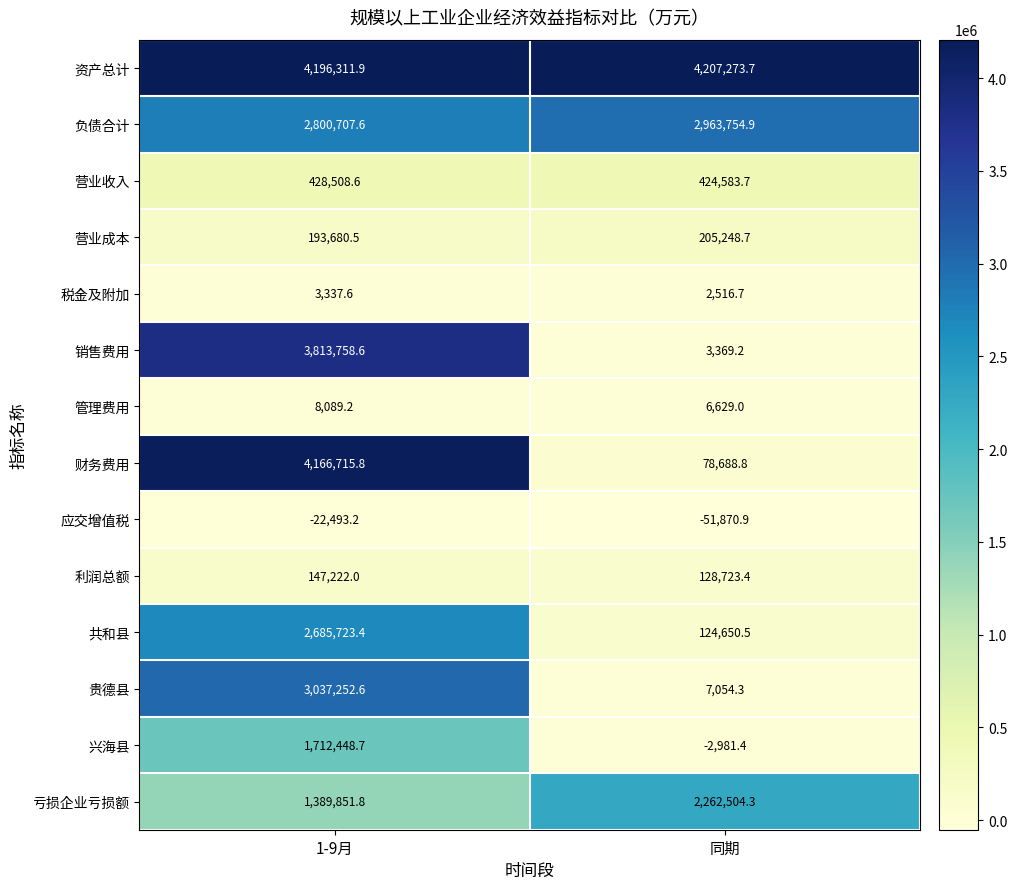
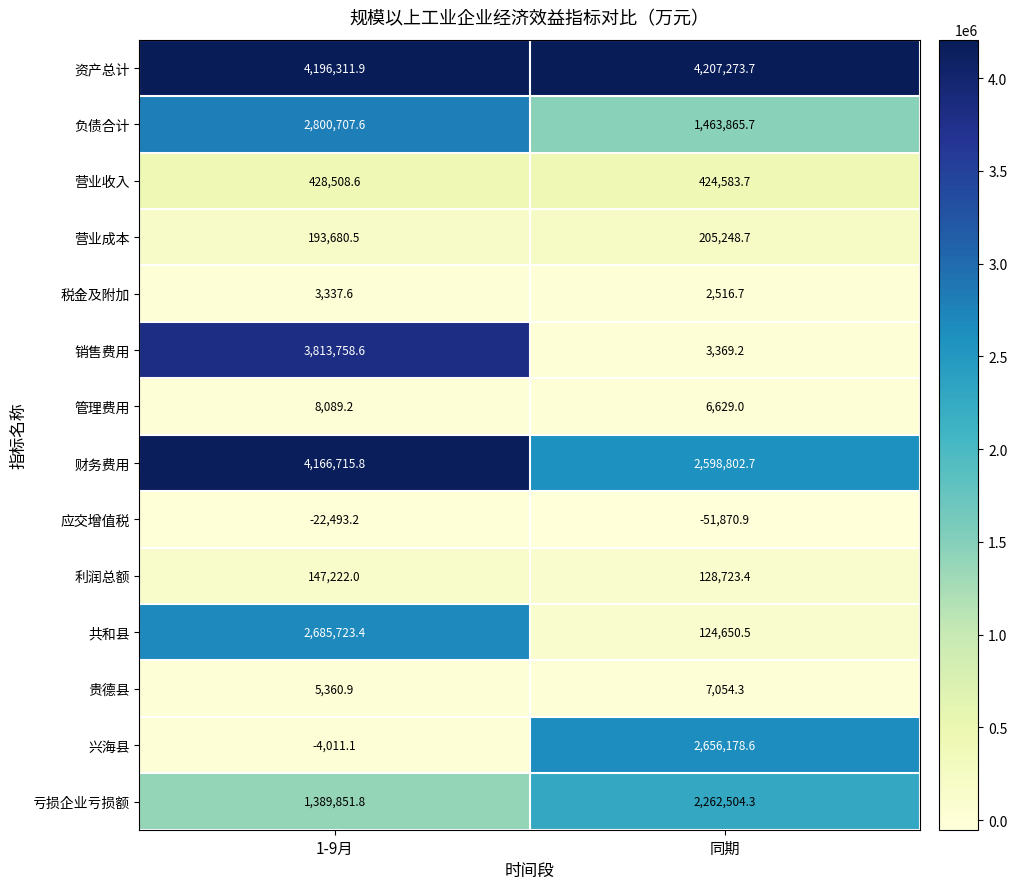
负债合计, 同期: 2,963,754.9 -> 1,463,865.7
财务费用, 同期: 78,688.8 -> 2,598,802.7
贵德县, 1-9月: 3,037,252.6 -> 5,360.9
兴海县, 1-9月: 1,712,448.7 -> -4,011.1
兴海县, 同期: -2,981.4 -> 2,656,178.6
